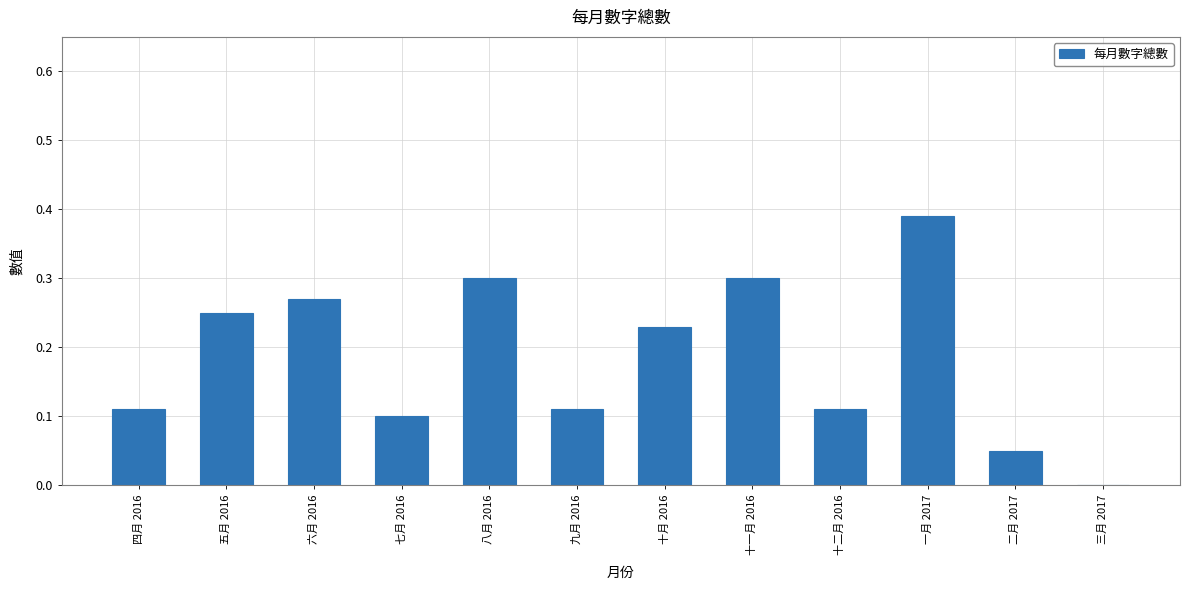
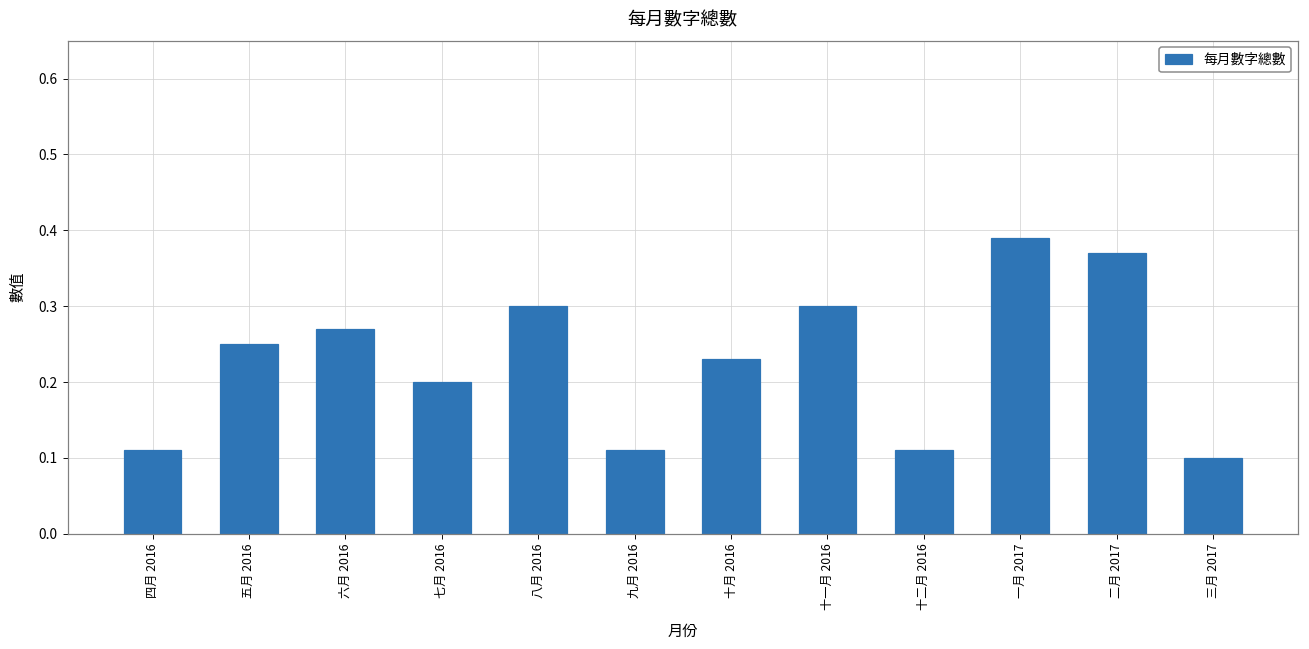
七月 2016: 0.1 -> 0.2
二月 2017: 0.05 -> 0.37
三月 2017: 0.0 -> 0.1
